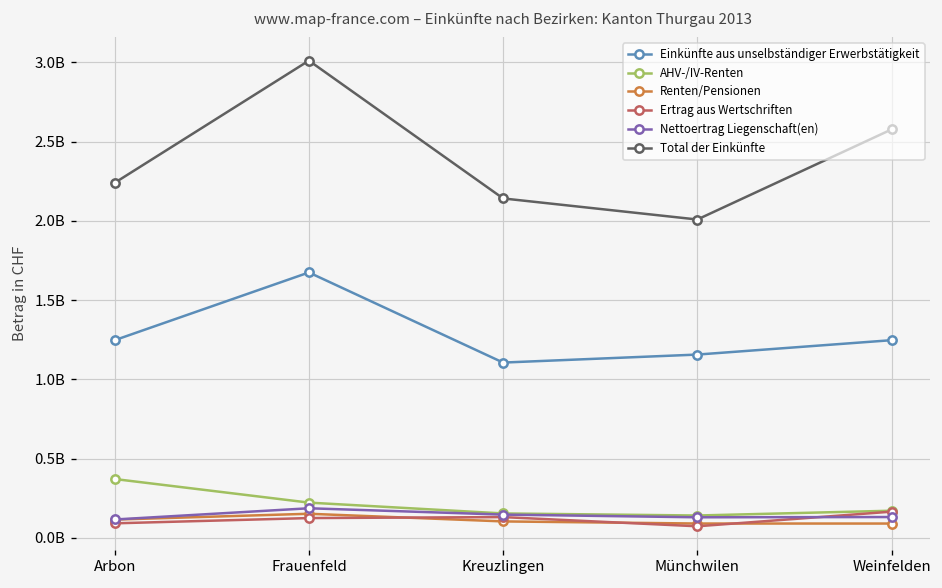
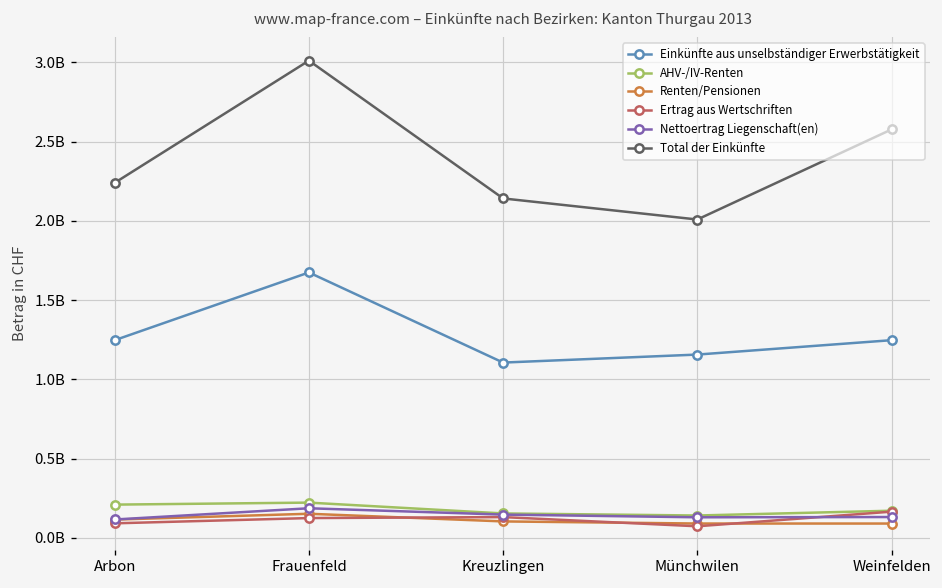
AHV-/IV-Renten, Arbon: 370000000 -> 210000000
